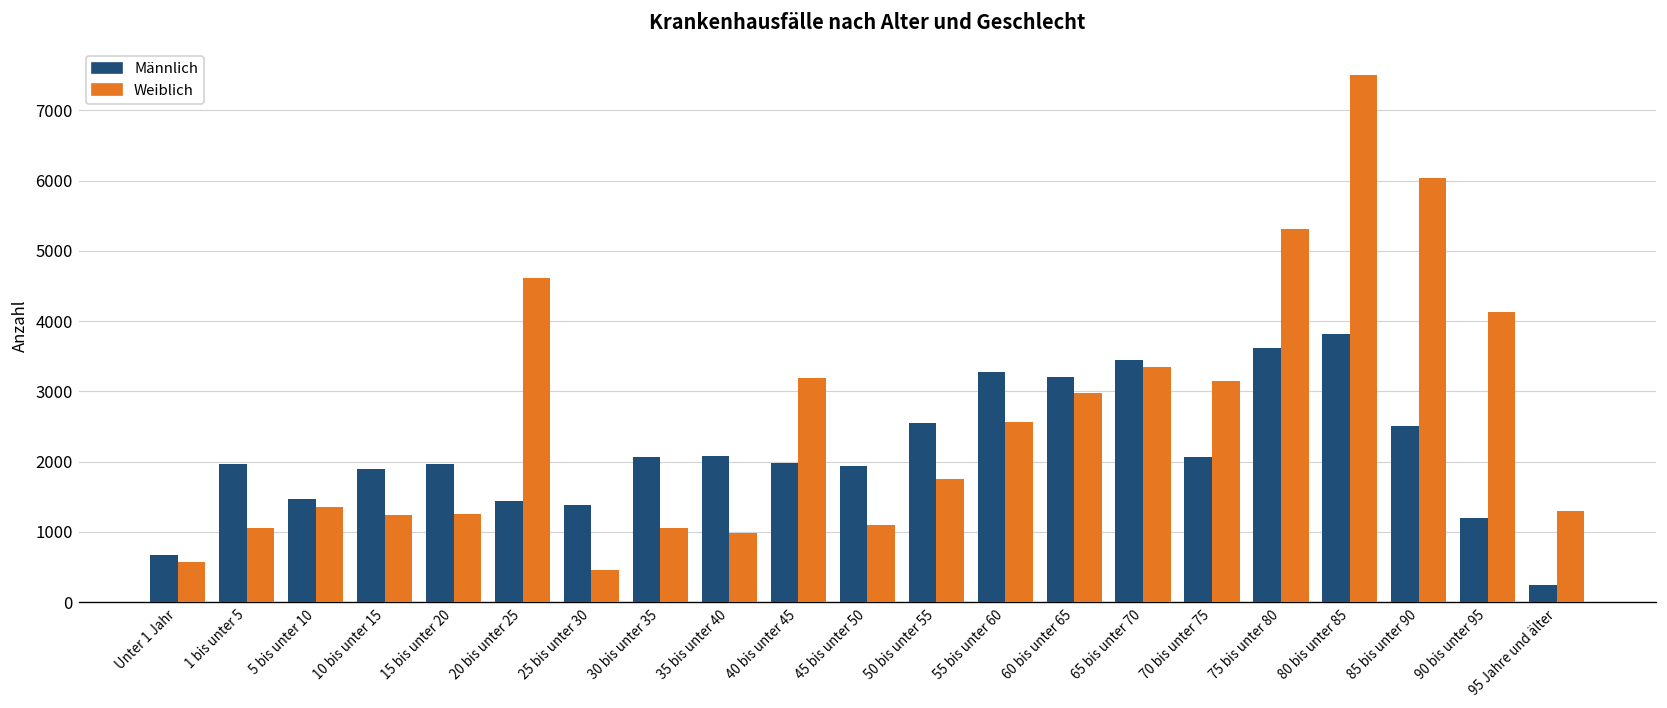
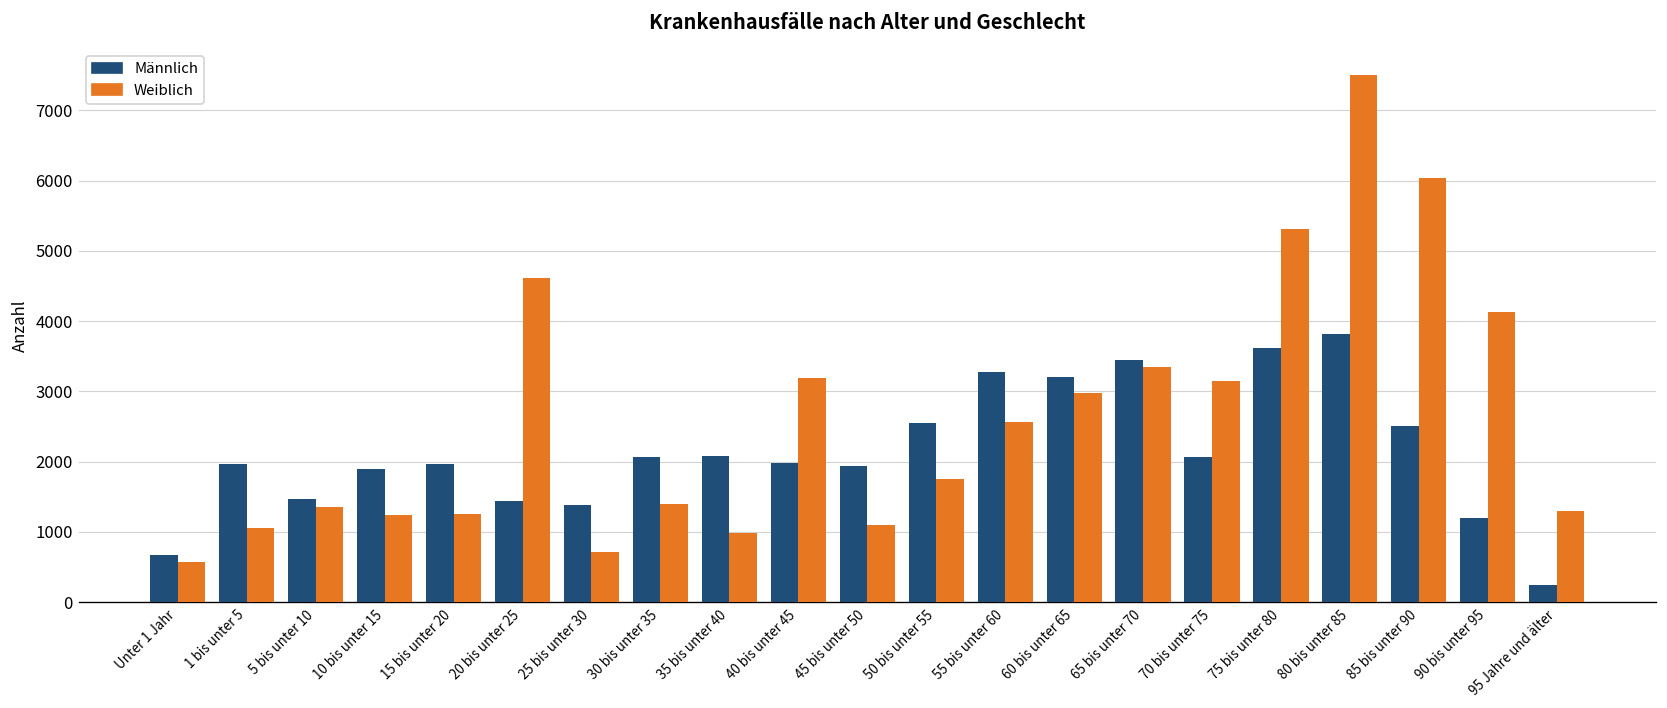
Weiblich, 25 bis unter 30: 500 -> 700
Weiblich, 30 bis unter 35: 1100 -> 1400
